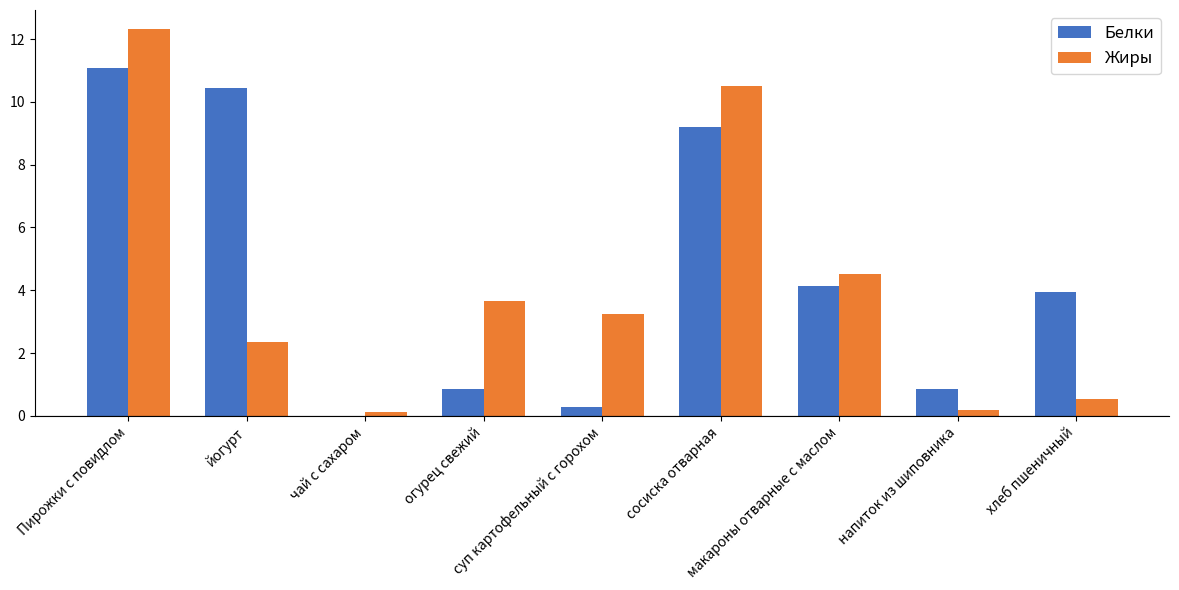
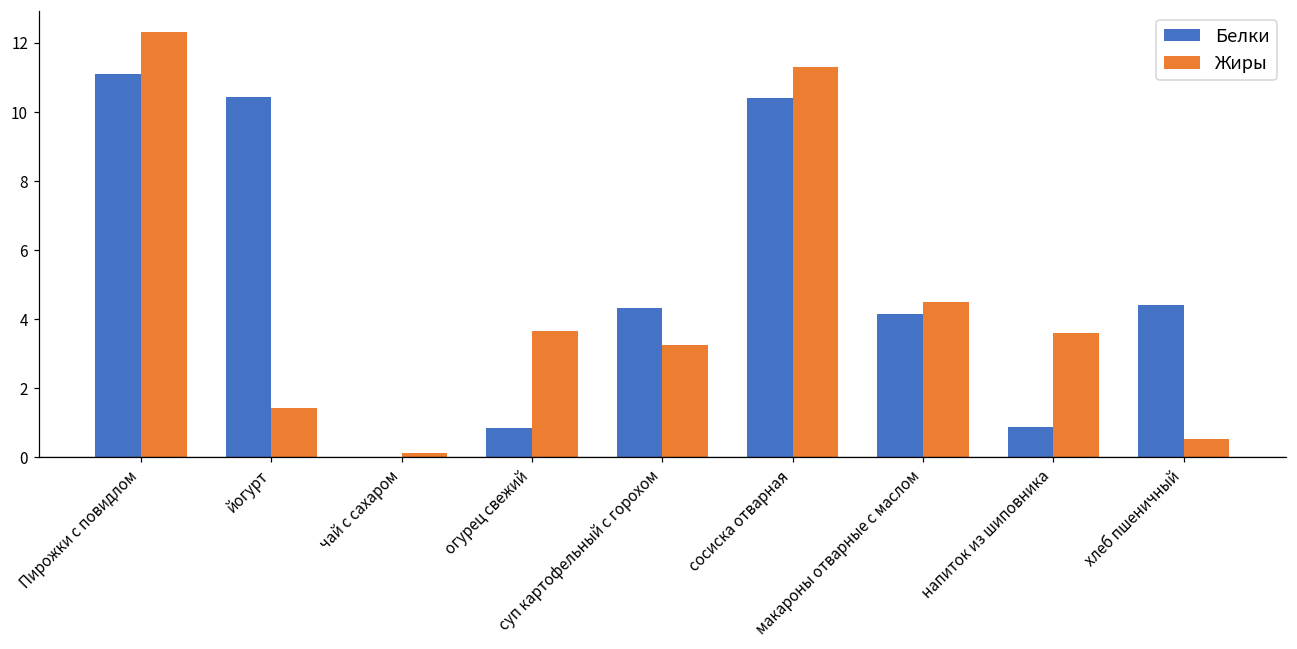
Жиры, йогурт: 2.4 -> 1.4
Белки, суп картофельный с горохом: 0.3 -> 4.3
Белки, сосиска отварная: 9.2 -> 10.4
Жиры, сосиска отварная: 10.5 -> 11.3
Жиры, напиток из шиповника: 0.2 -> 3.6
Белки, хлеб пшеничный: 4.0 -> 4.4
